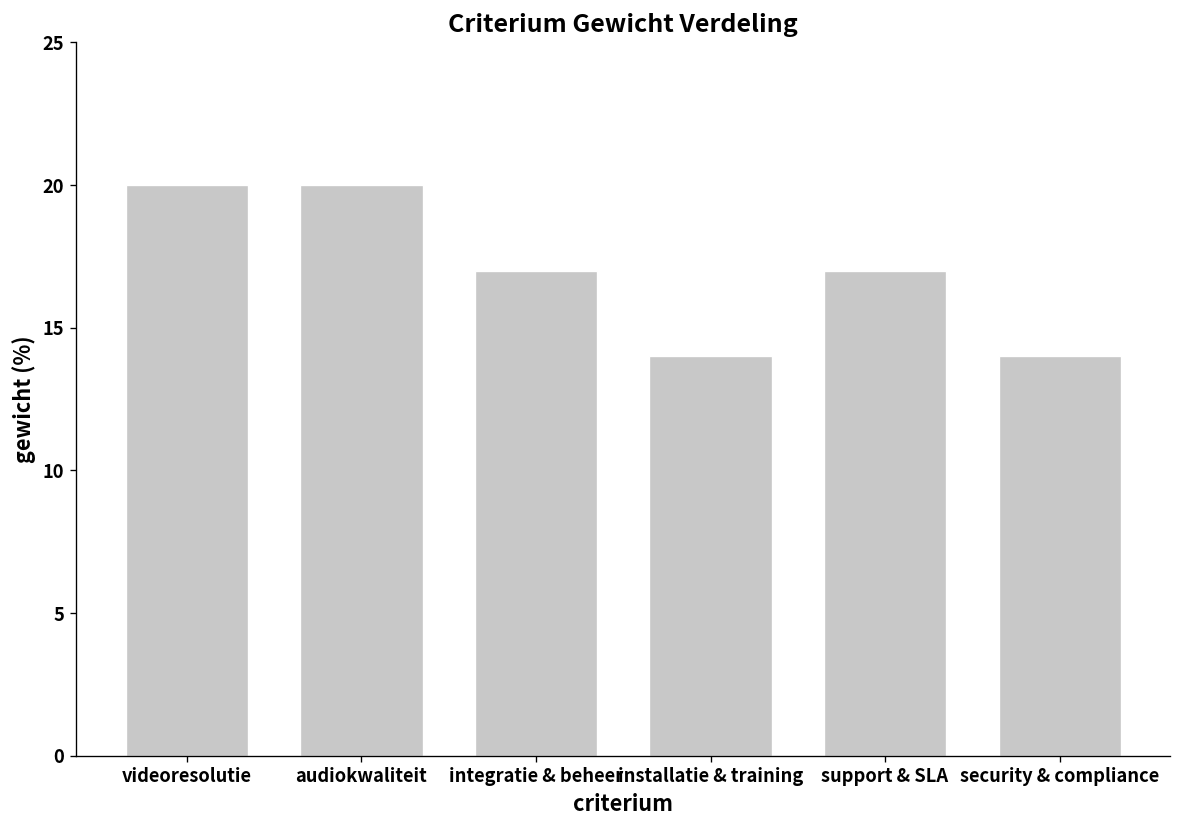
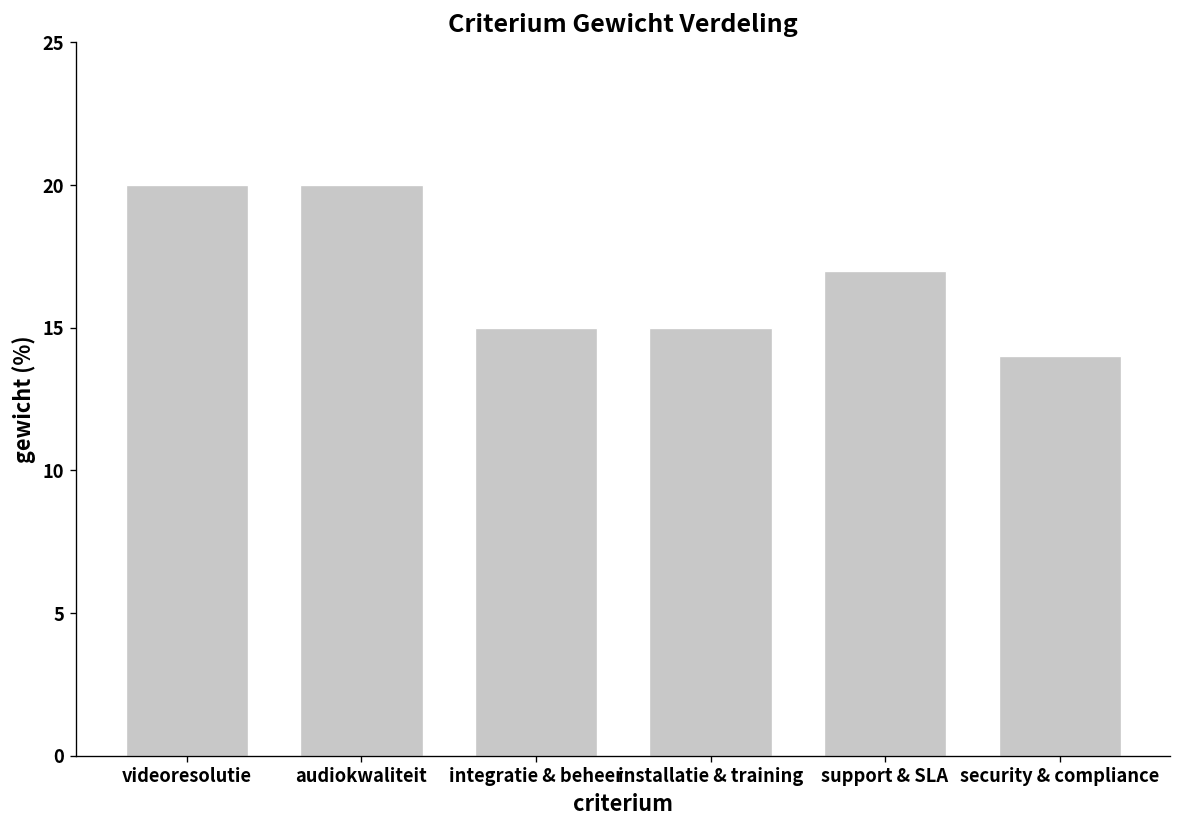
integratie & beheer: 17 -> 15
installatie & training: 14 -> 15
